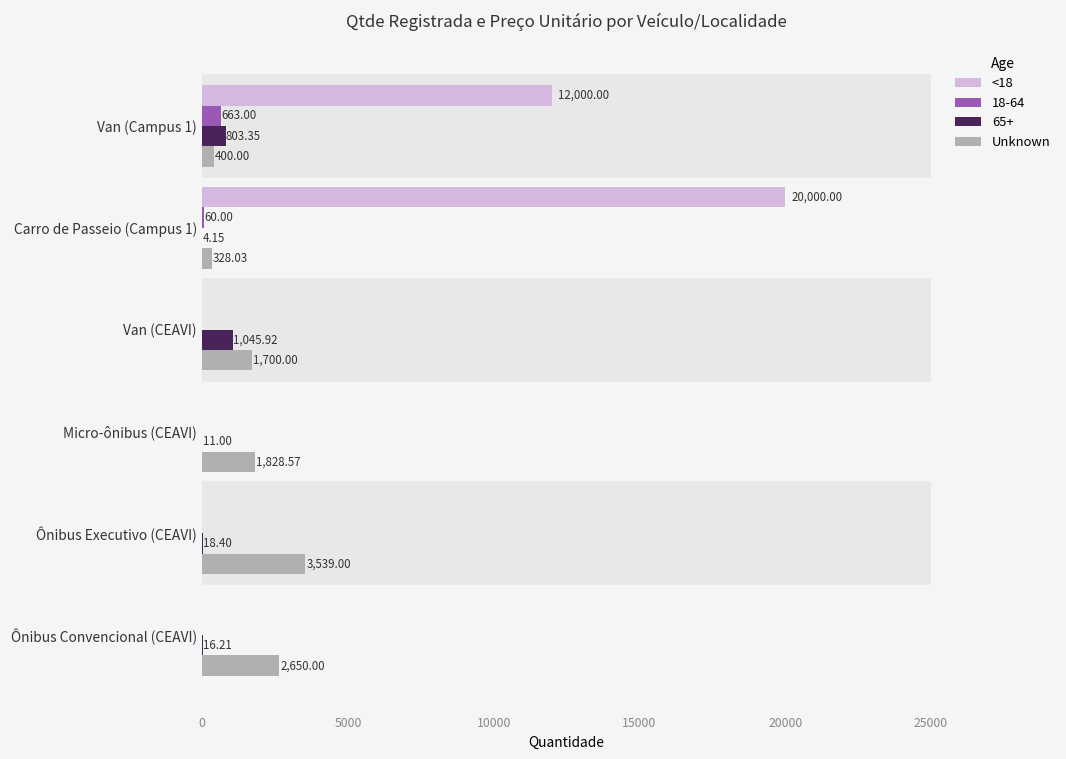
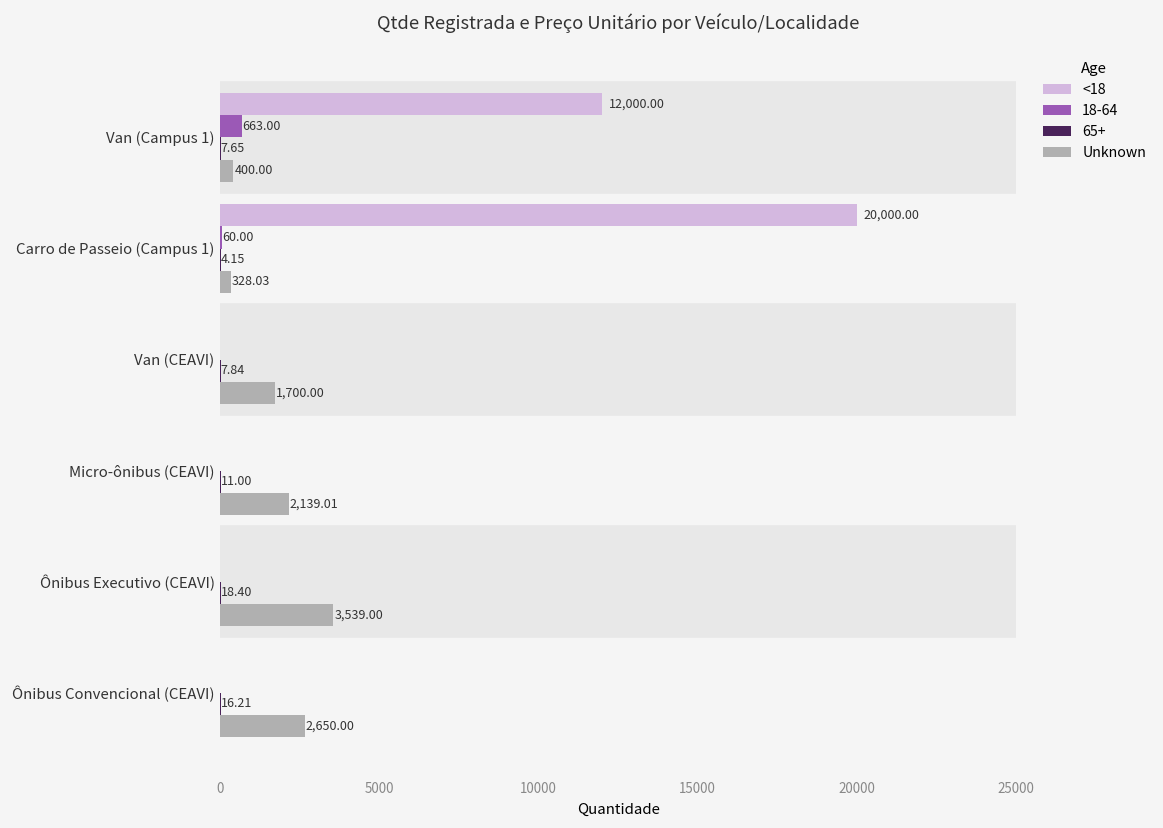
65+, Van (Campus 1): 803.35 -> 7.65
65+, Van (CEAVI): 1,045.92 -> 7.84
Unknown, Micro-ônibus (CEAVI): 1,828.57 -> 2,139.01
